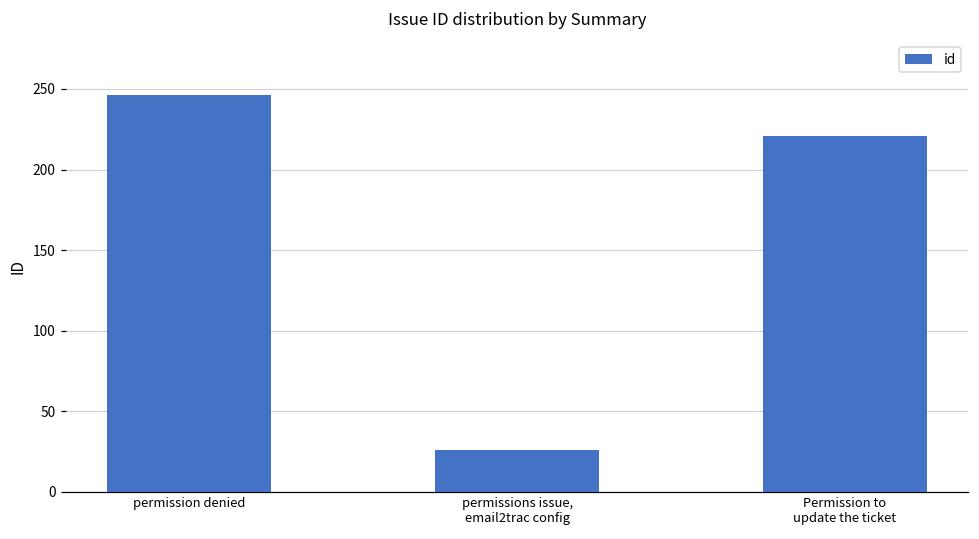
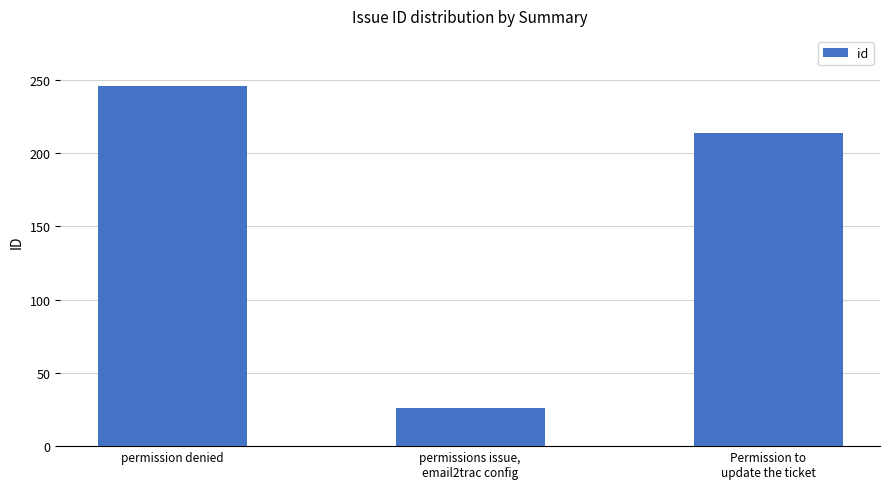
Permission to update the ticket: 221 -> 214
